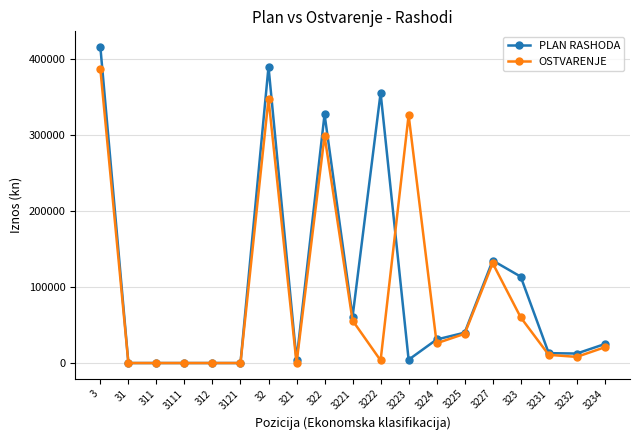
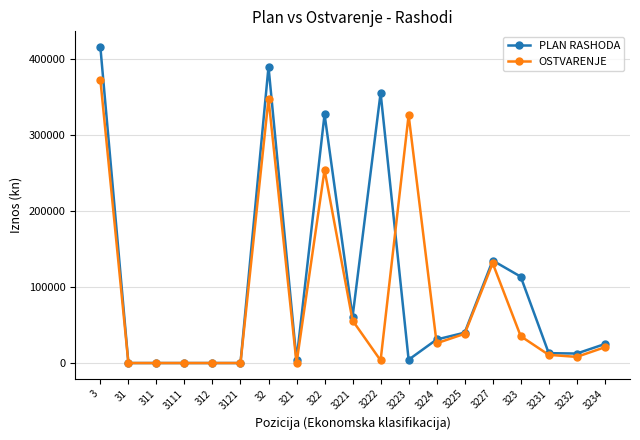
OSTVARENJE, 3: 390000 -> 370000
OSTVARENJE, 322: 300000 -> 250000
OSTVARENJE, 323: 60000 -> 40000
